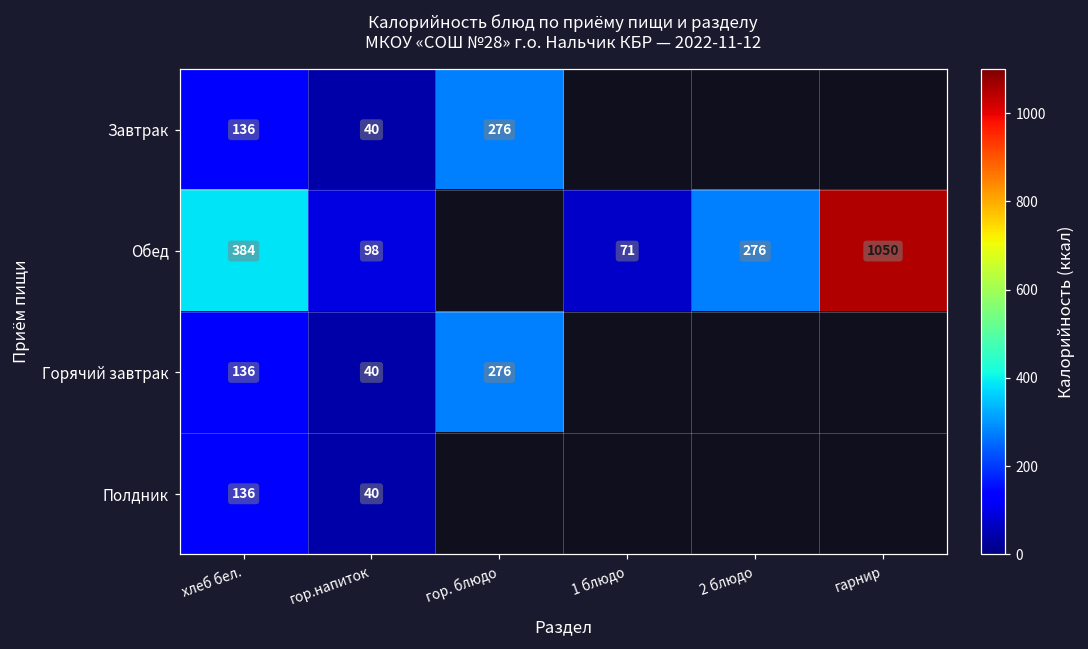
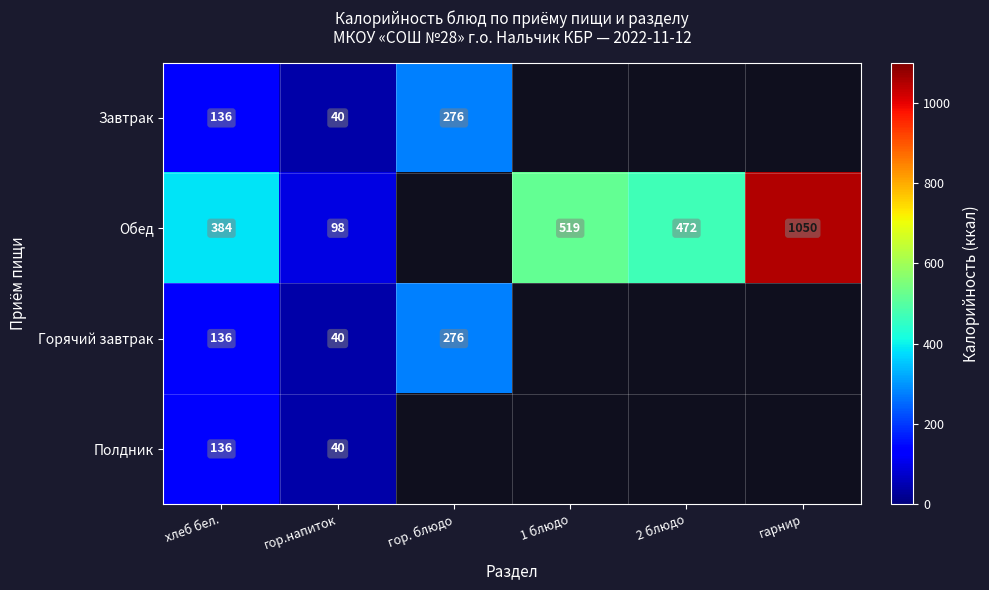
Обед, 1 блюдо: 71 -> 519
Обед, 2 блюдо: 276 -> 472
